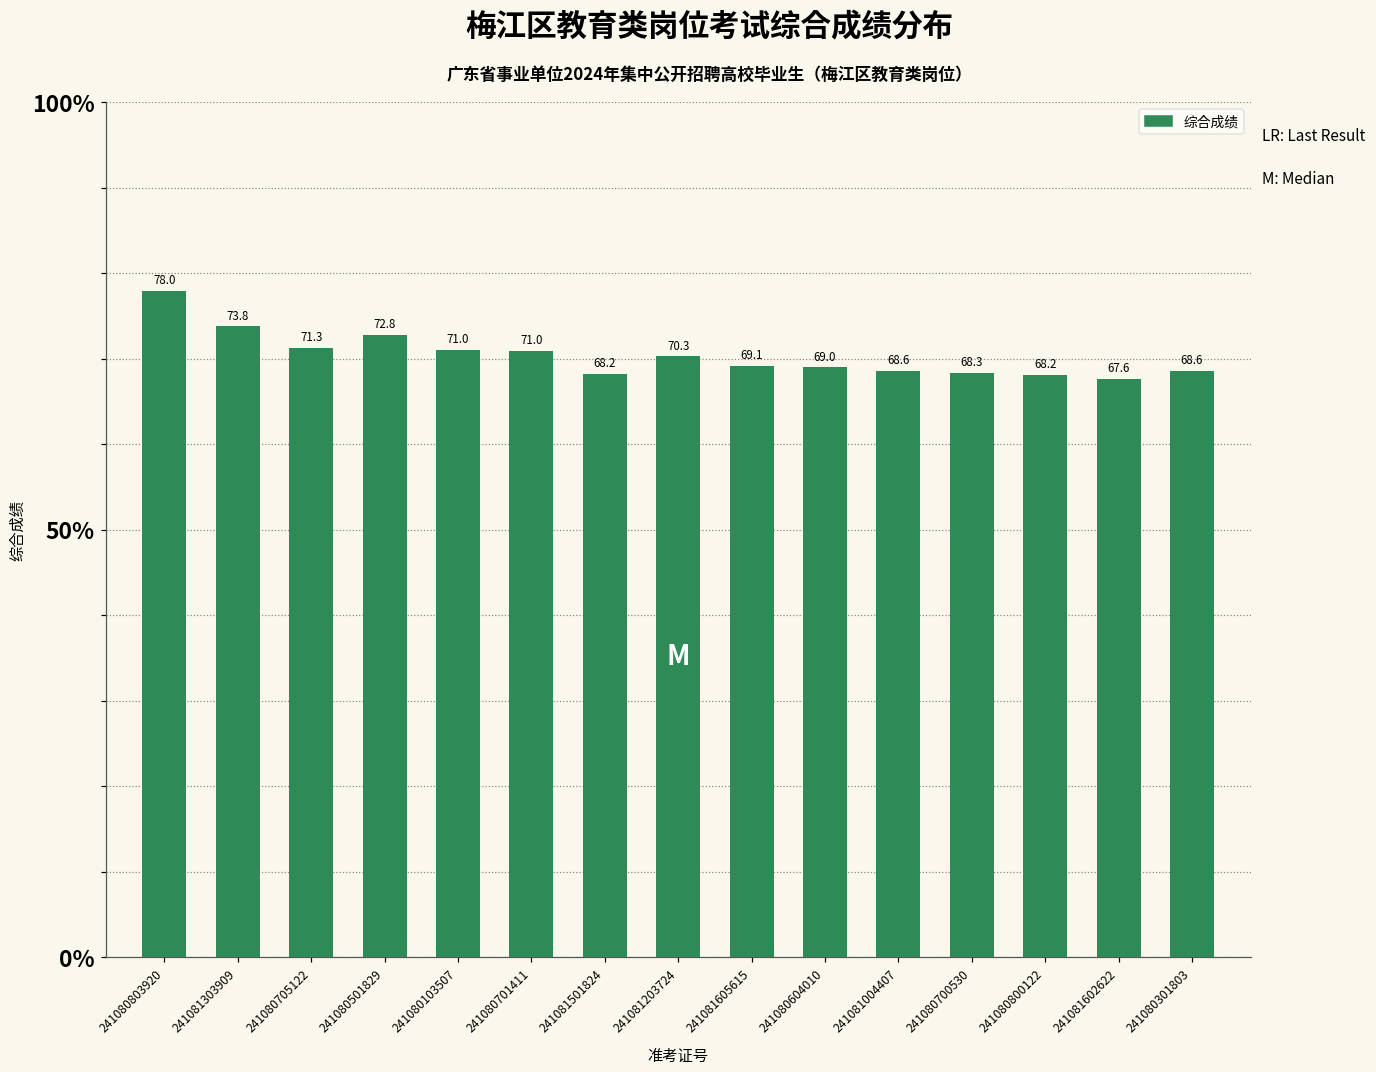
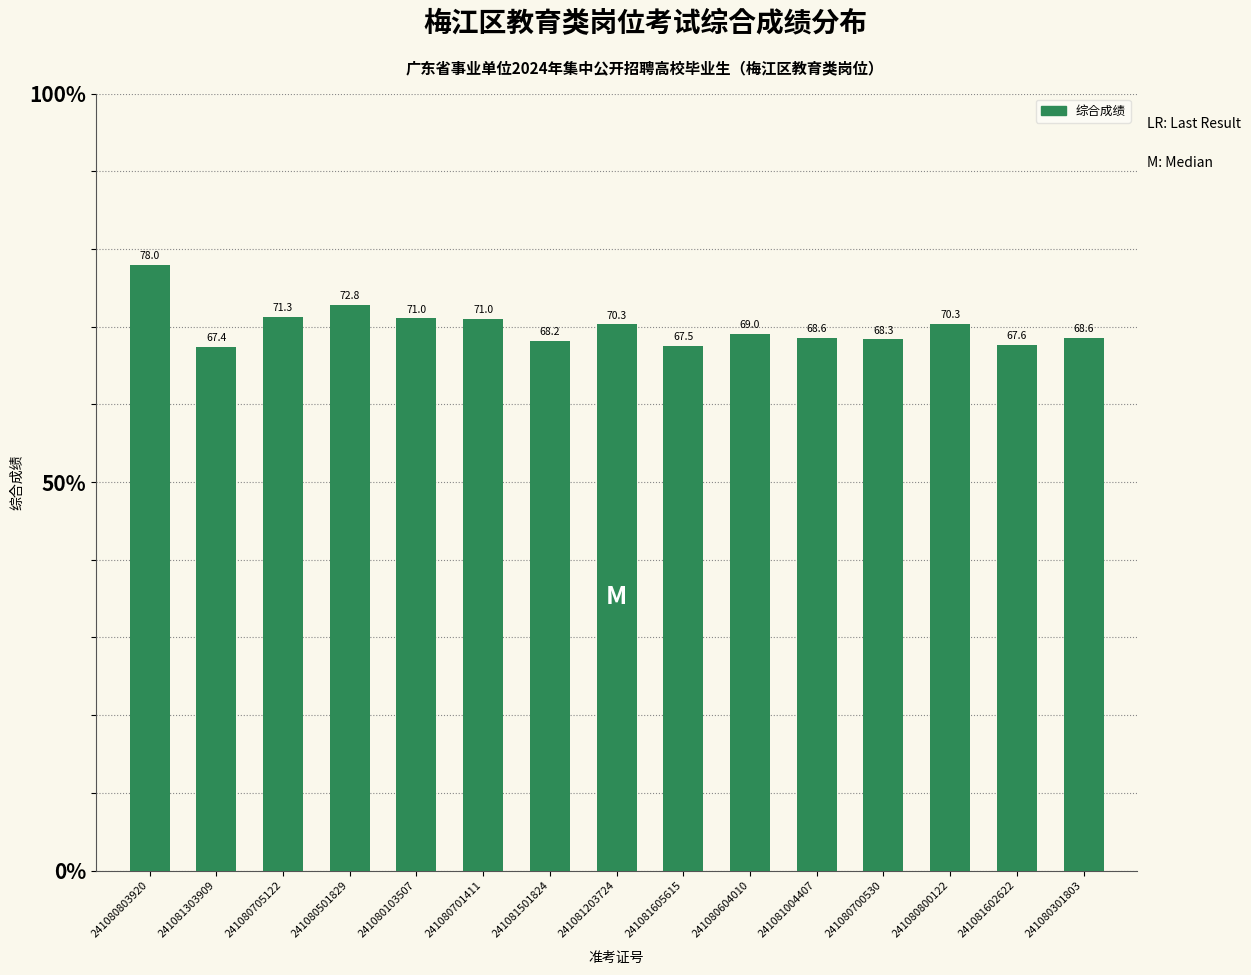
241081303909: 73.8 -> 67.4
241081605615: 69.1 -> 67.5
241080800122: 68.2 -> 70.3
